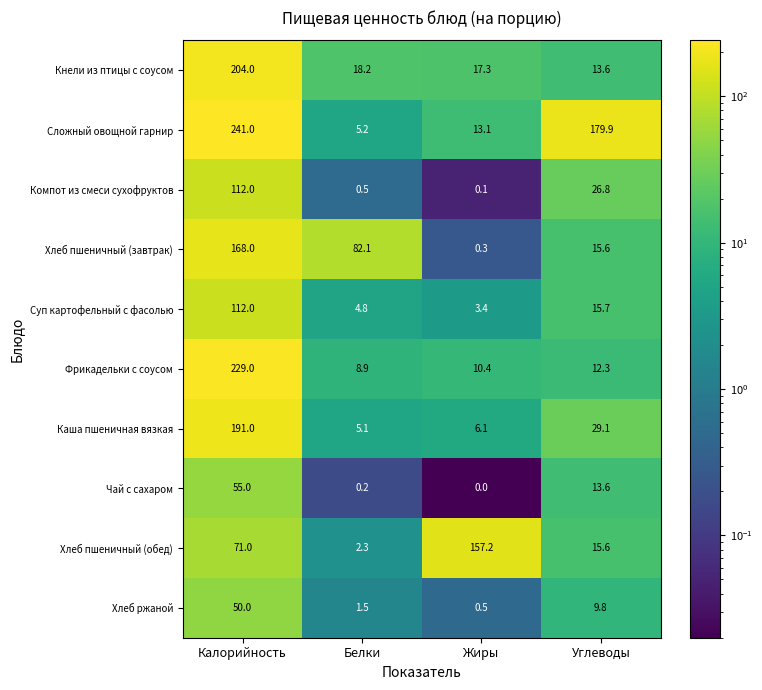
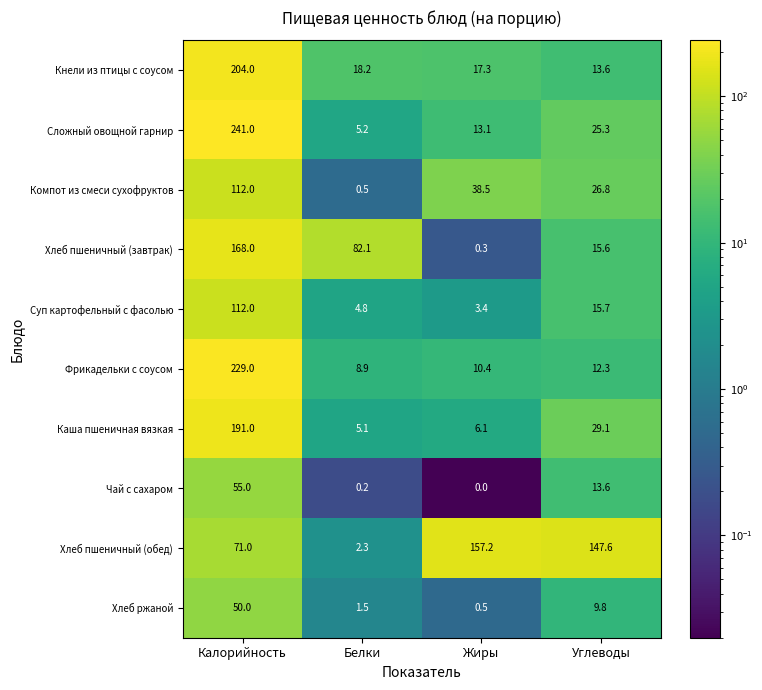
Сложный овощной гарнир, Углеводы: 179.9 -> 25.3
Компот из смеси сухофруктов, Жиры: 0.1 -> 38.5
Хлеб пшеничный (обед), Углеводы: 15.6 -> 147.6
